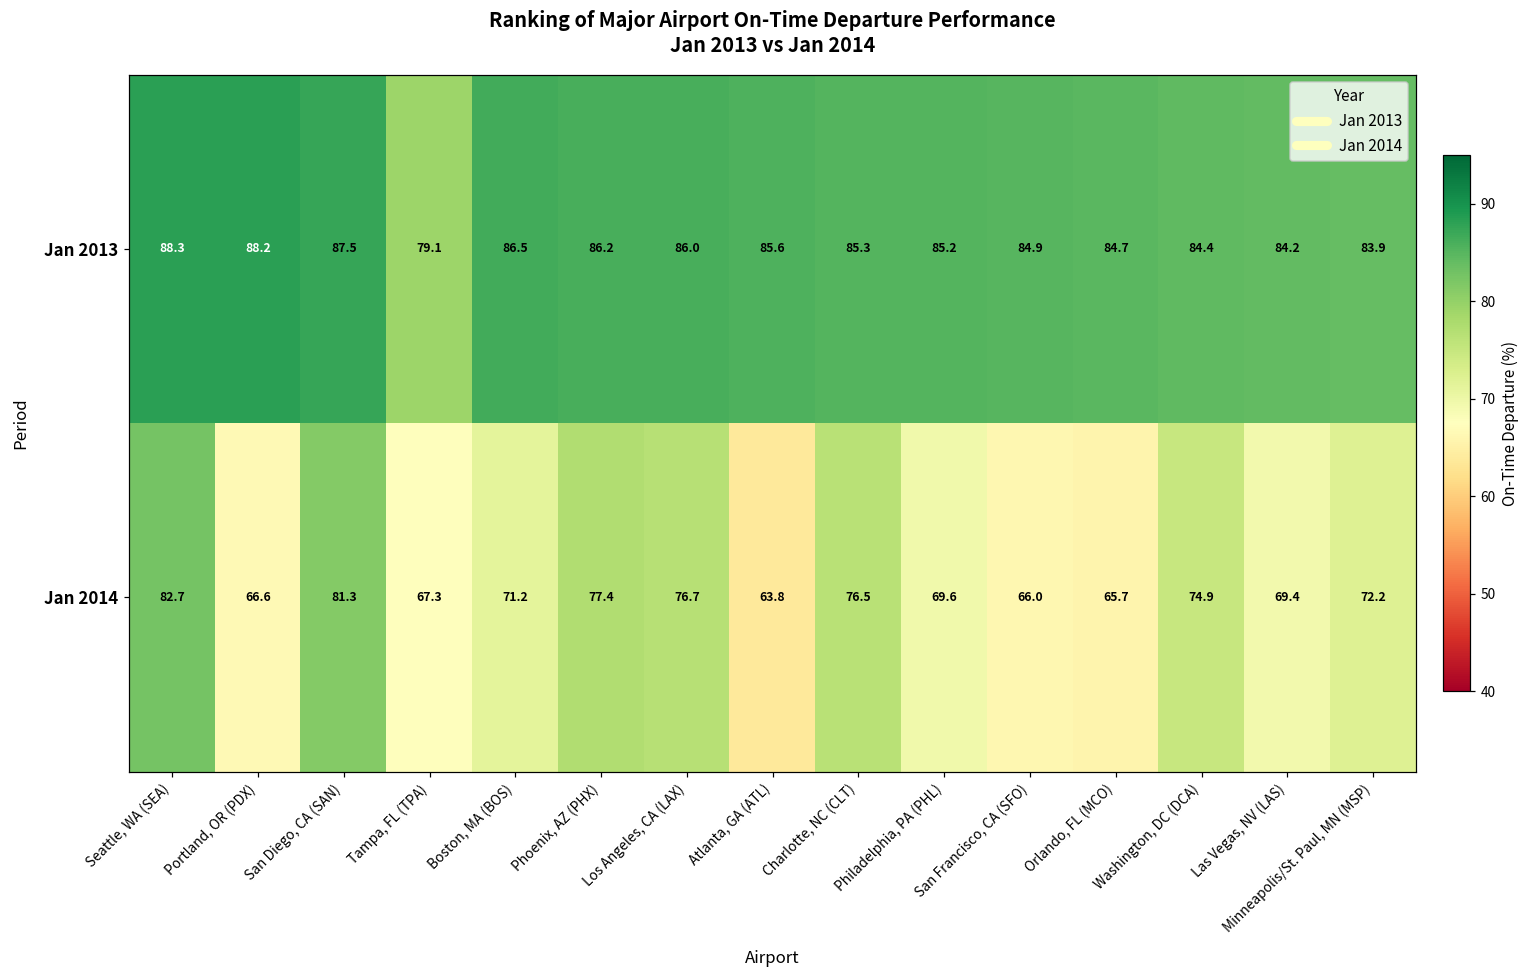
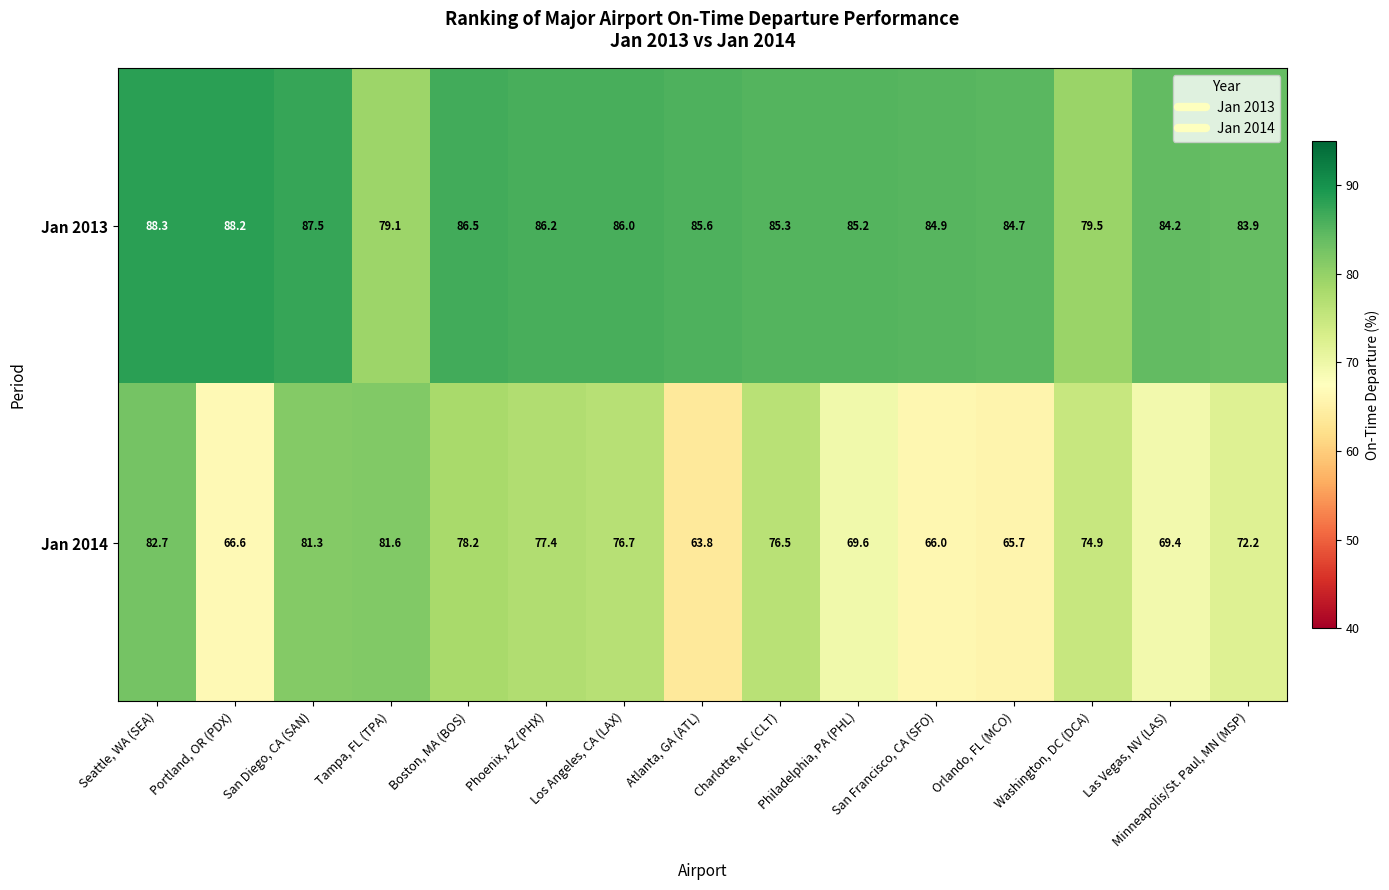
Jan 2013, Washington, DC (DCA): 84.4 -> 79.5
Jan 2014, Tampa, FL (TPA): 67.3 -> 81.6
Jan 2014, Boston, MA (BOS): 71.2 -> 78.2
